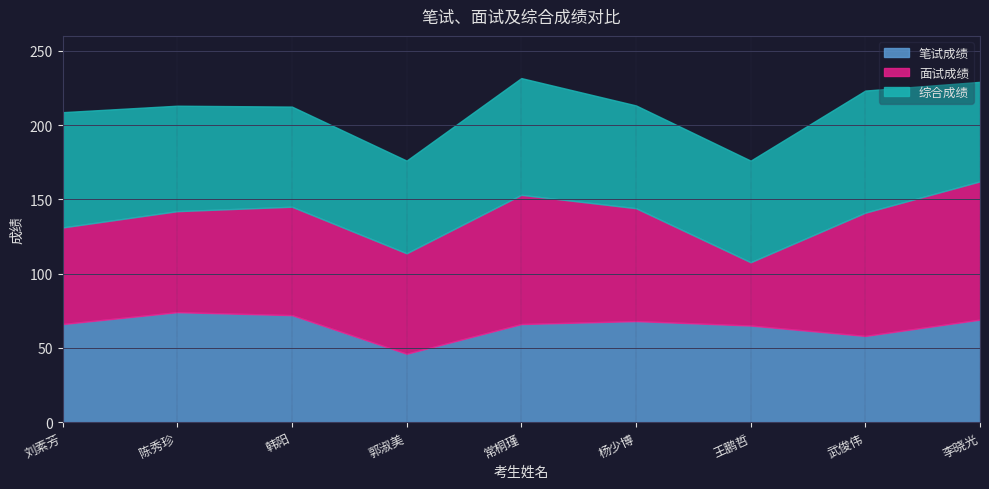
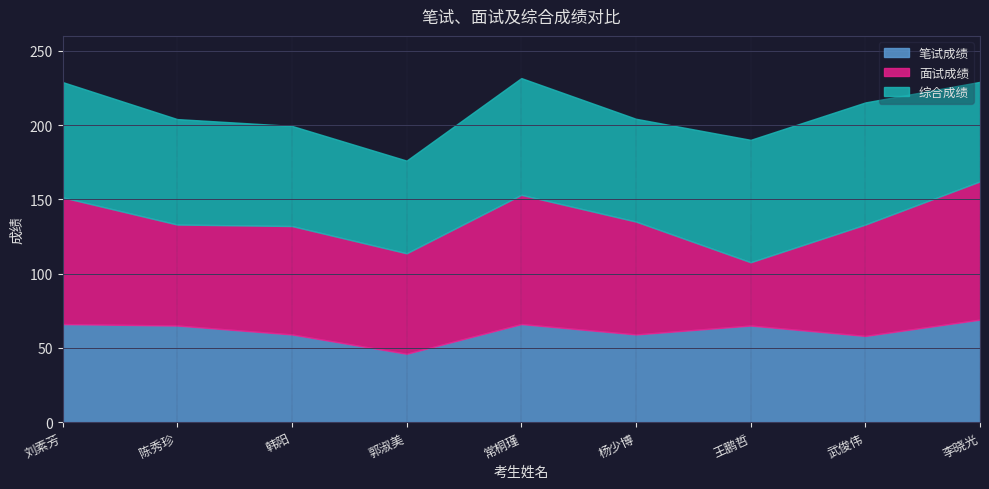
面试成绩, 刘素芳: 65 -> 85
笔试成绩, 陈秀珍: 74 -> 65
笔试成绩, 韩阳: 72 -> 59
笔试成绩, 杨少博: 68 -> 59
综合成绩, 王鹏哲: 68 -> 82
面试成绩, 武俊伟: 83 -> 75
